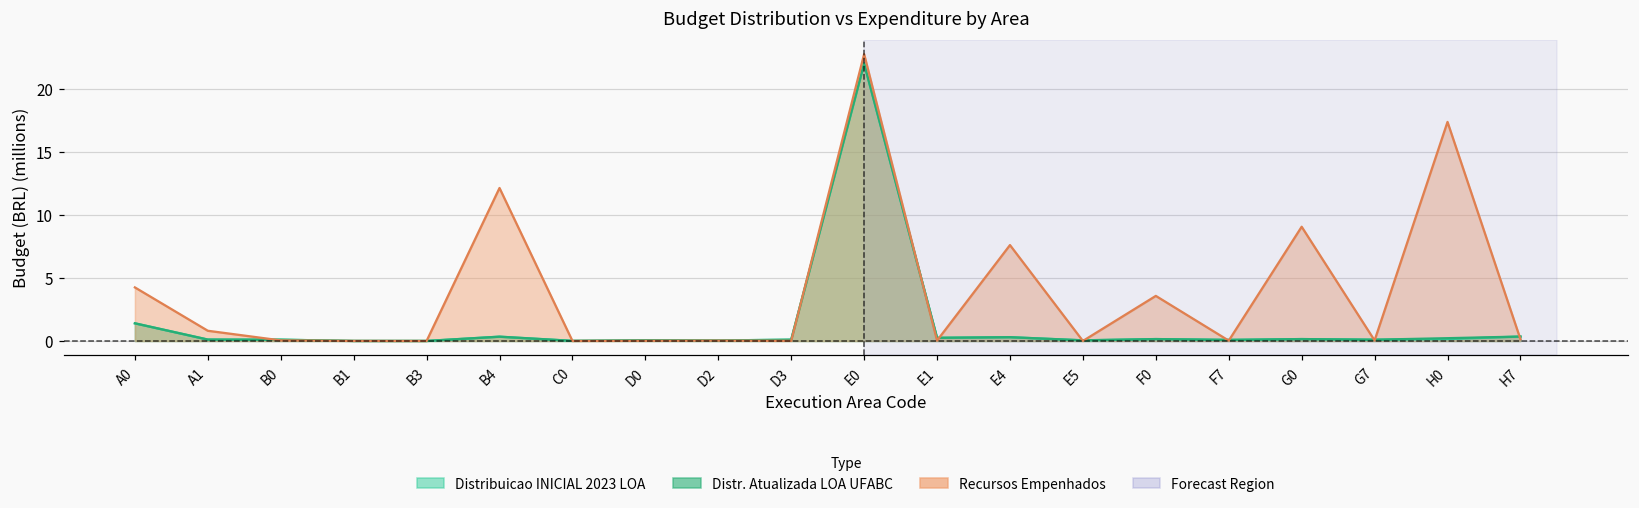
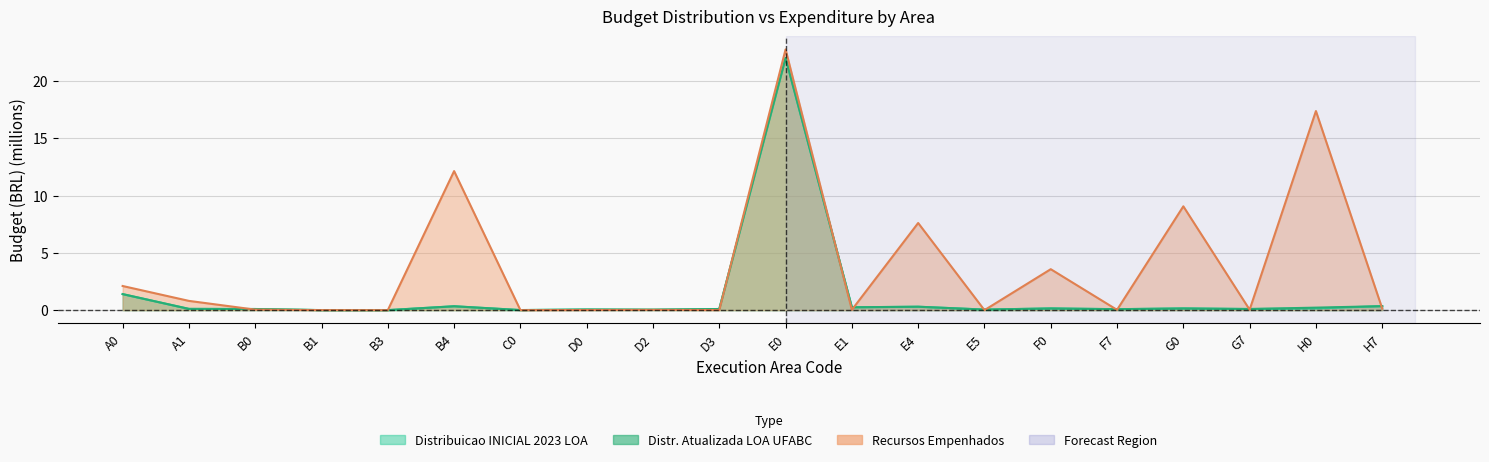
Recursos Empenhados, A0: 4.2 -> 2.1
